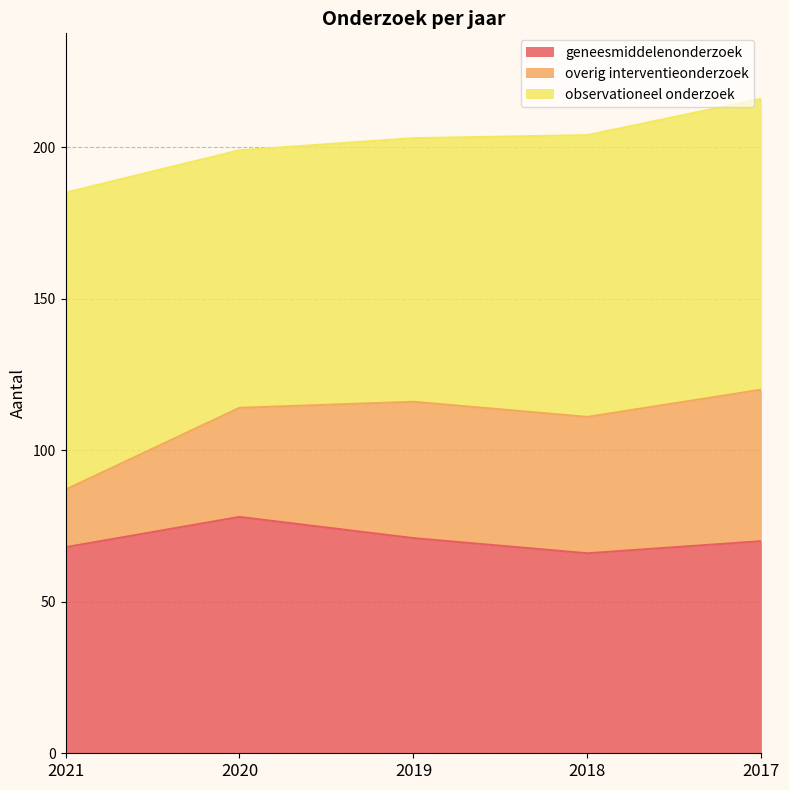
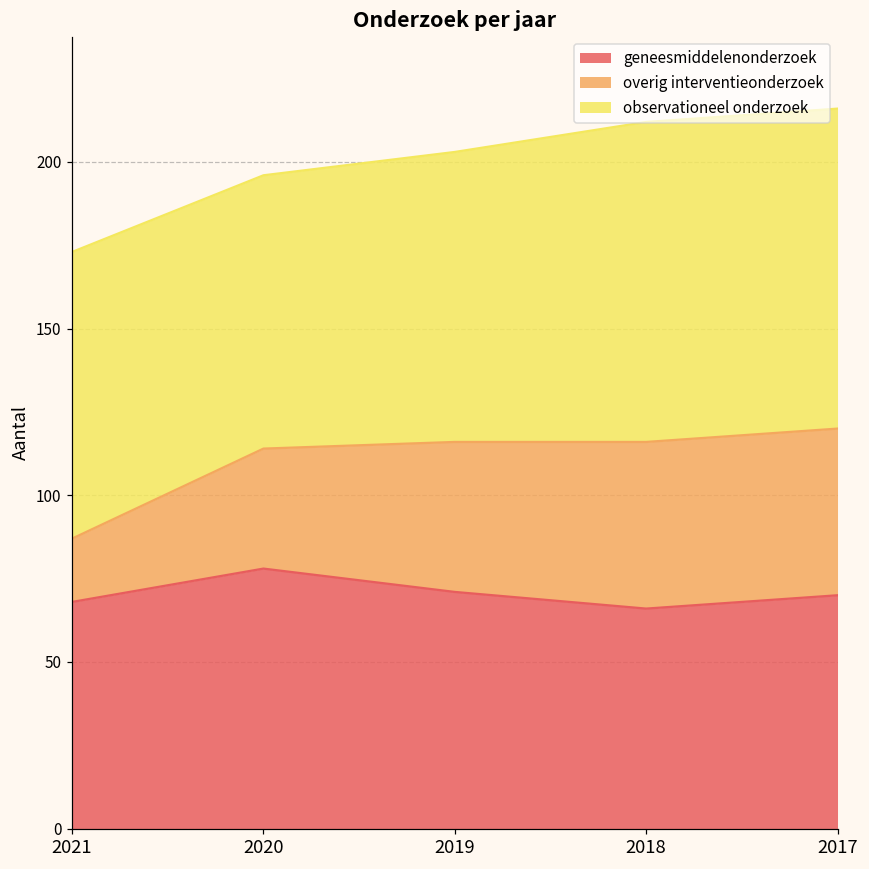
observationeel onderzoek, 2021: 98 -> 86
observationeel onderzoek, 2020: 85 -> 82
overig interventieonderzoek, 2018: 45 -> 50
observationeel onderzoek, 2018: 93 -> 96
